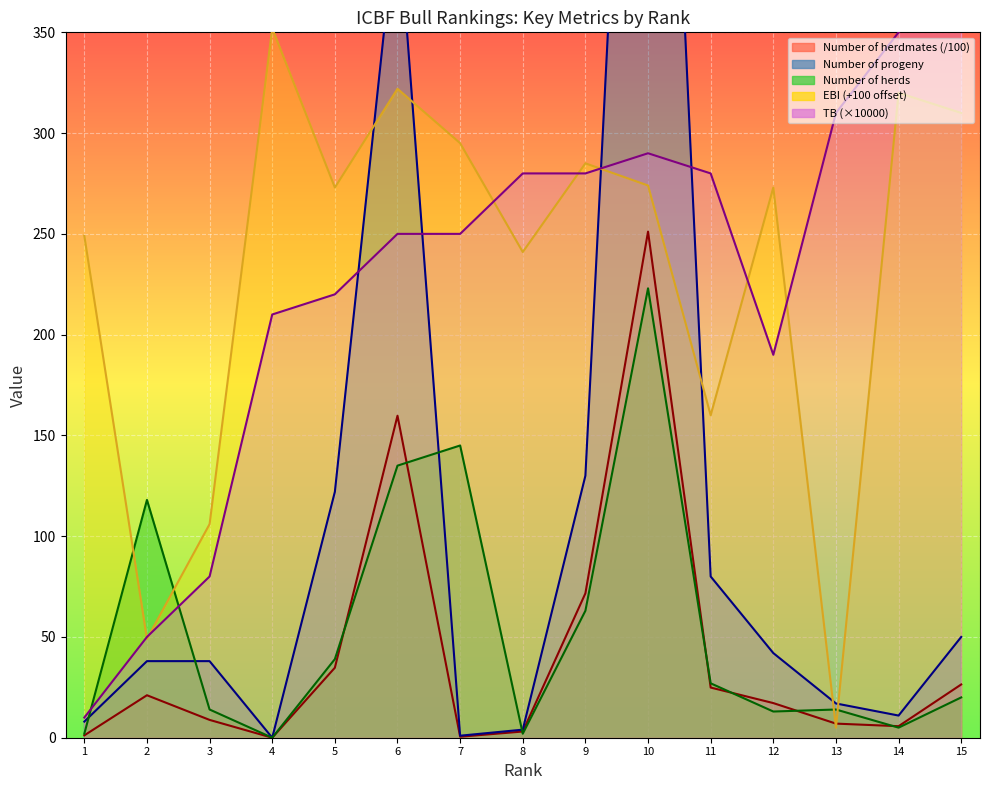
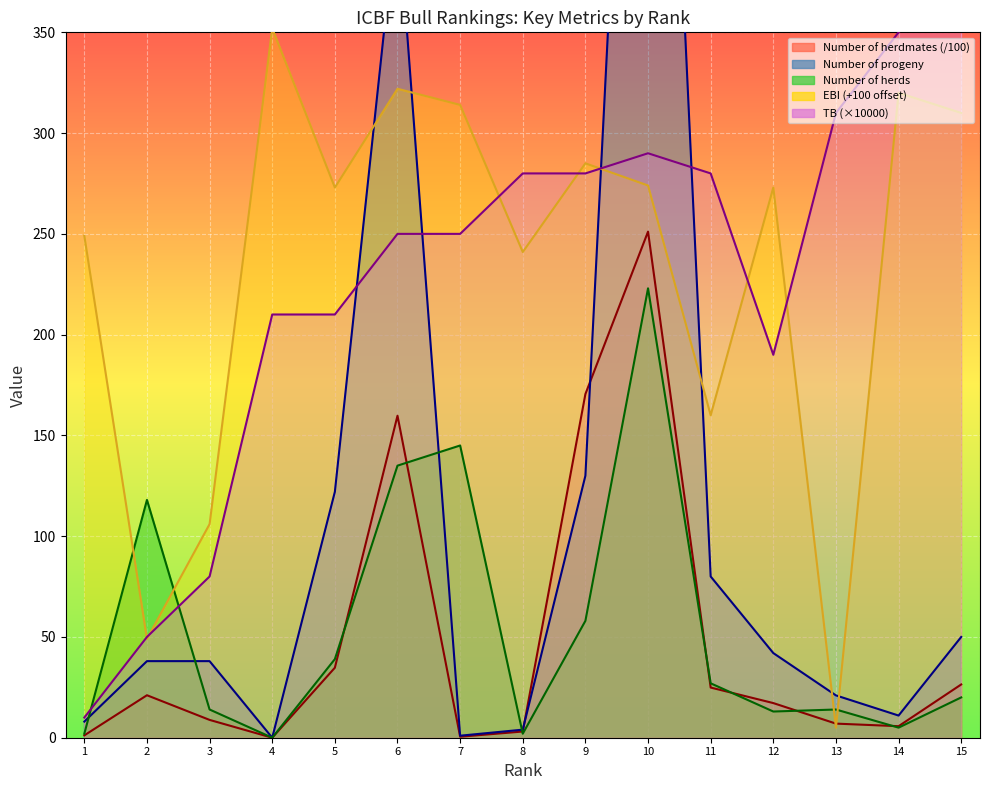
TB (×10000), 5: 220 -> 210
EBI (+100 offset), 7: 295 -> 314
Number of herdmates (/100), 9: 72 -> 171
Number of herds, 9: 63 -> 58
Number of progeny, 13: 17 -> 21
